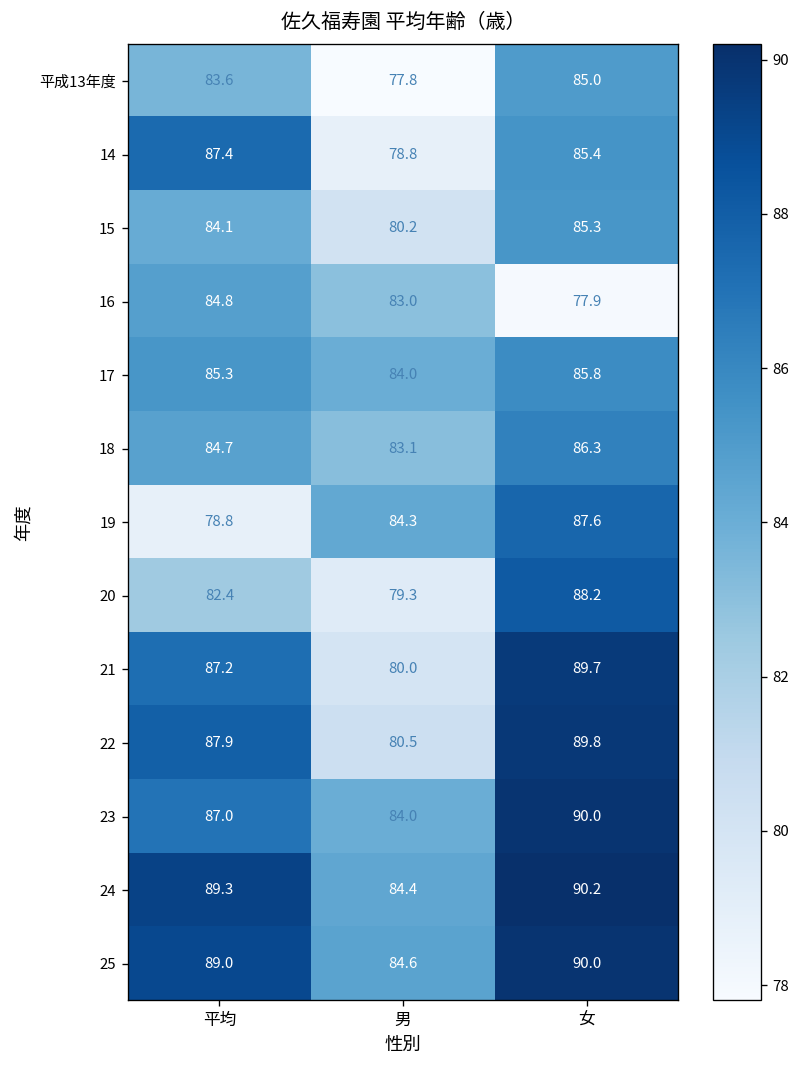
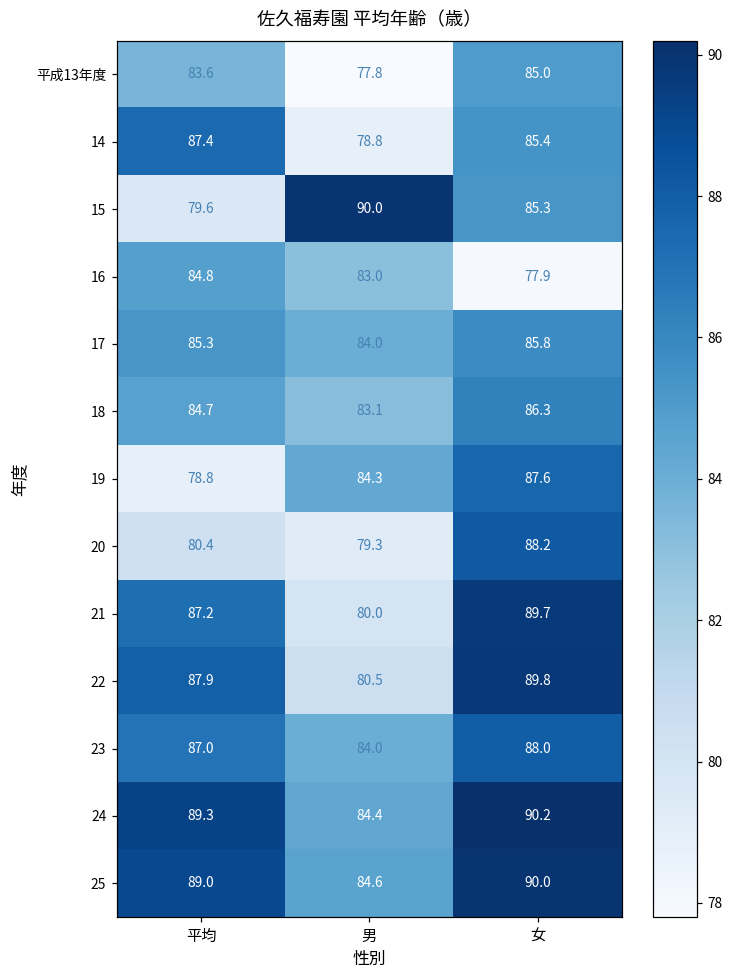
15, 平均: 84.1 -> 79.6
15, 男: 80.2 -> 90.0
20, 平均: 82.4 -> 80.4
23, 女: 90.0 -> 88.0
